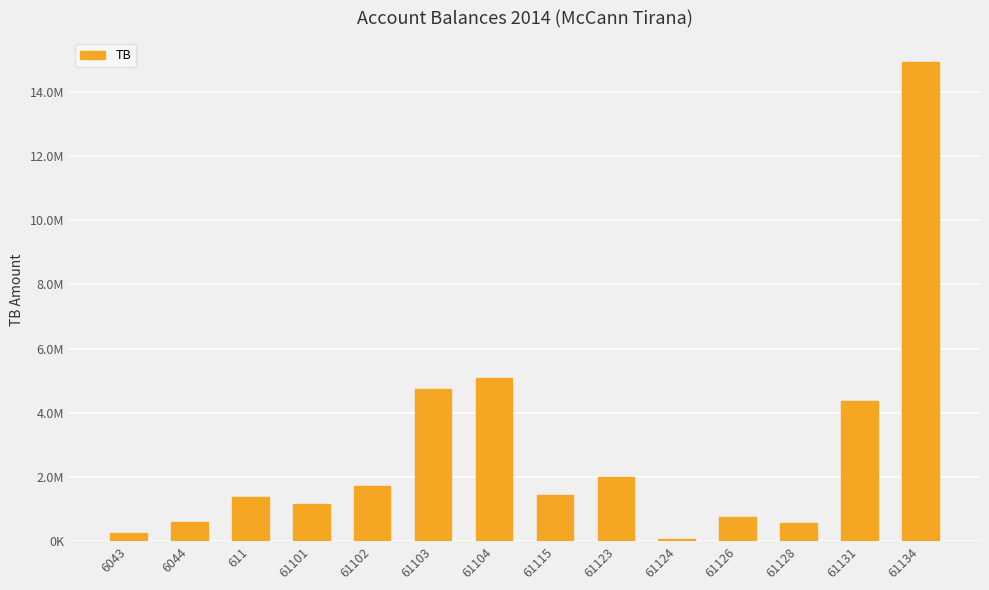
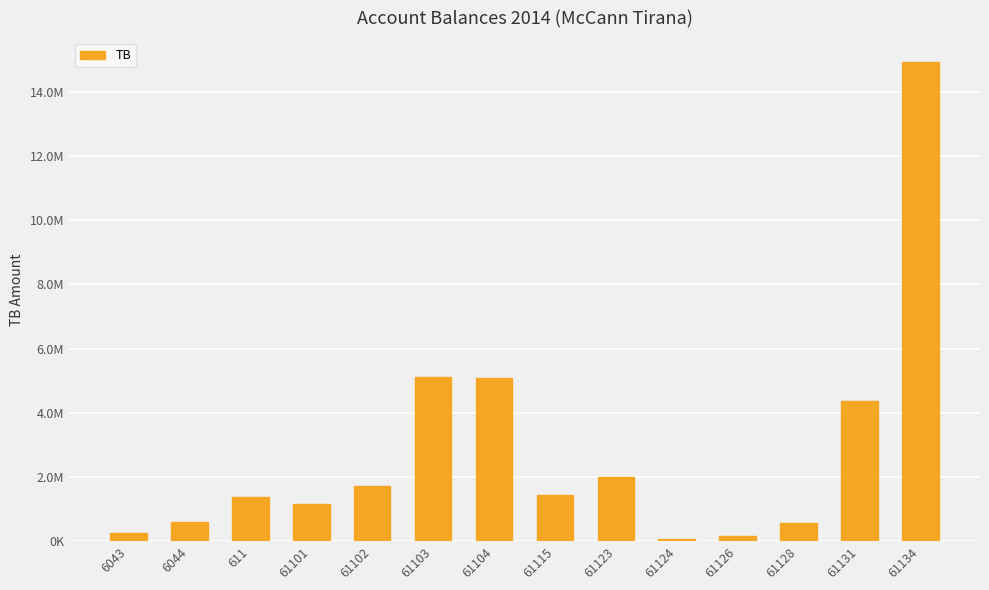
61103: 4700000 -> 5100000
61126: 700000 -> 200000
